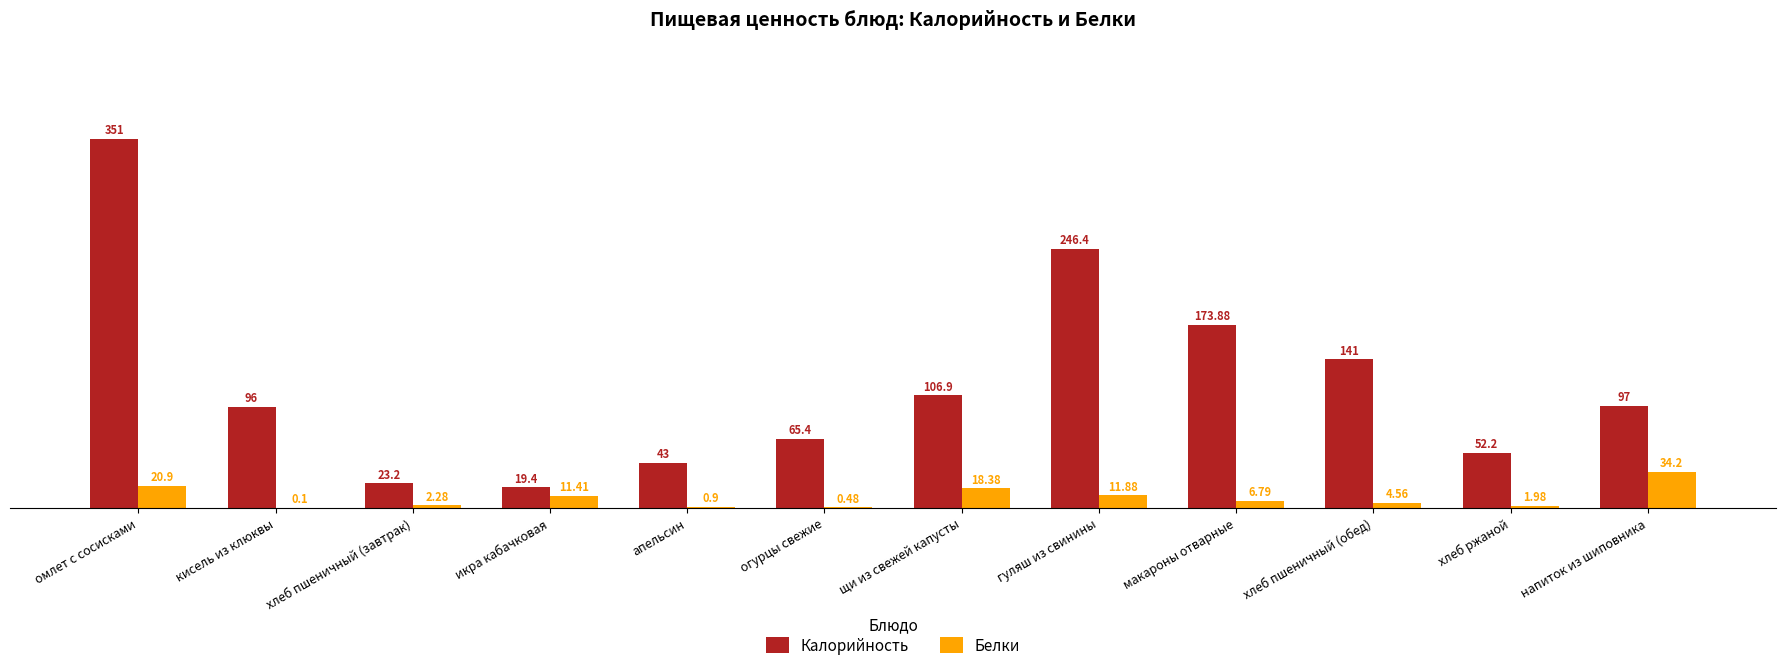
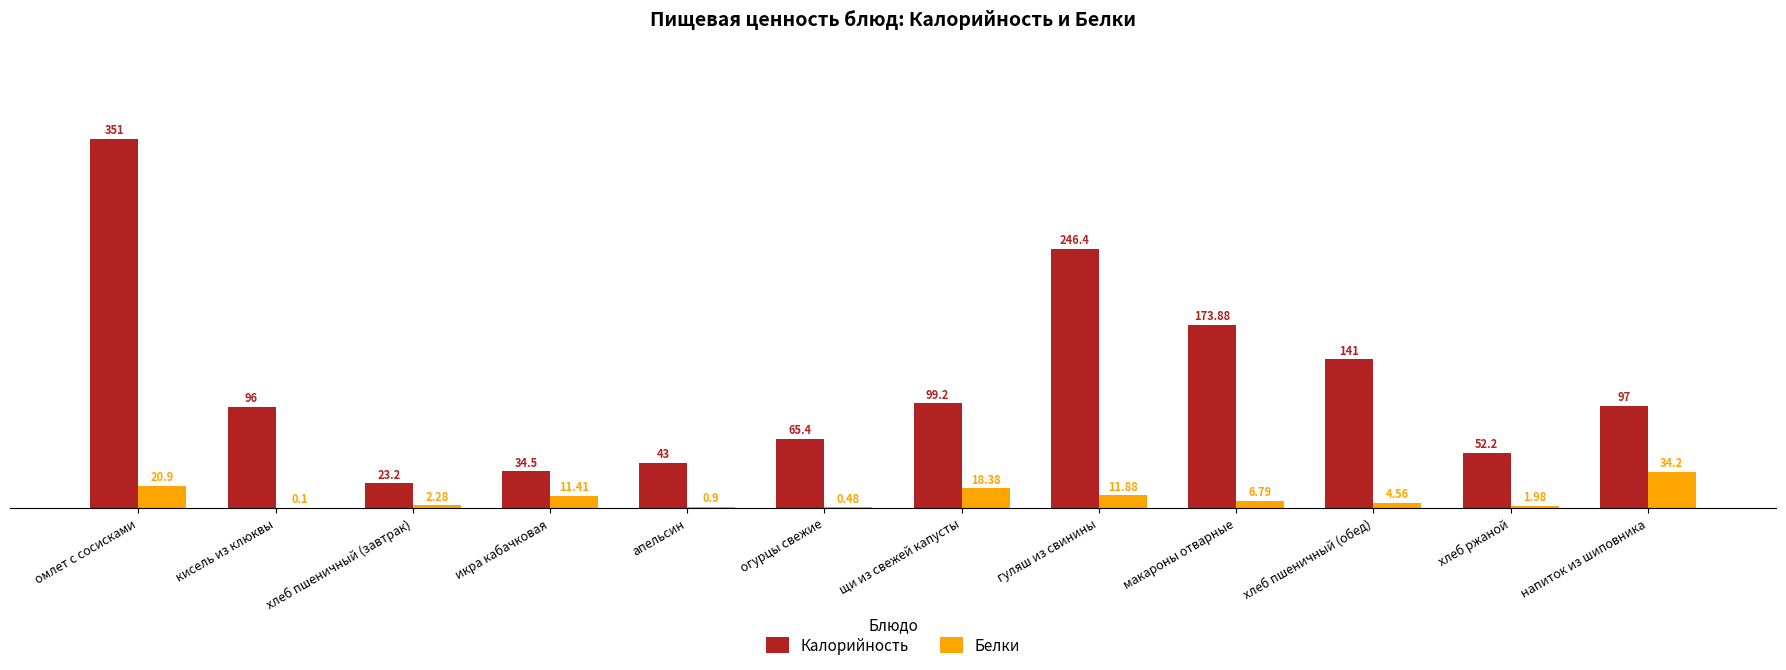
Калорийность, икра кабачковая: 19.4 -> 34.5
Калорийность, щи из свежей капусты: 106.9 -> 99.2
